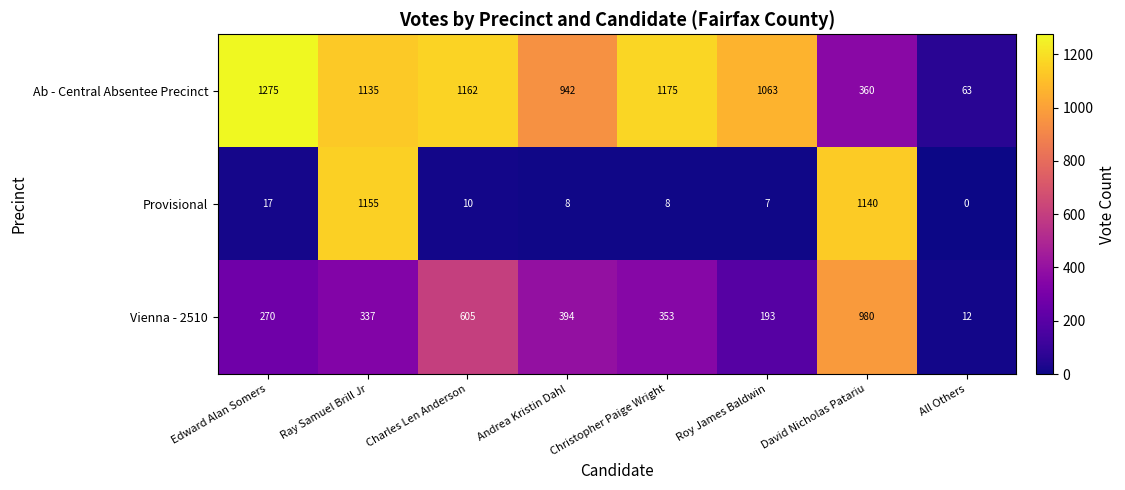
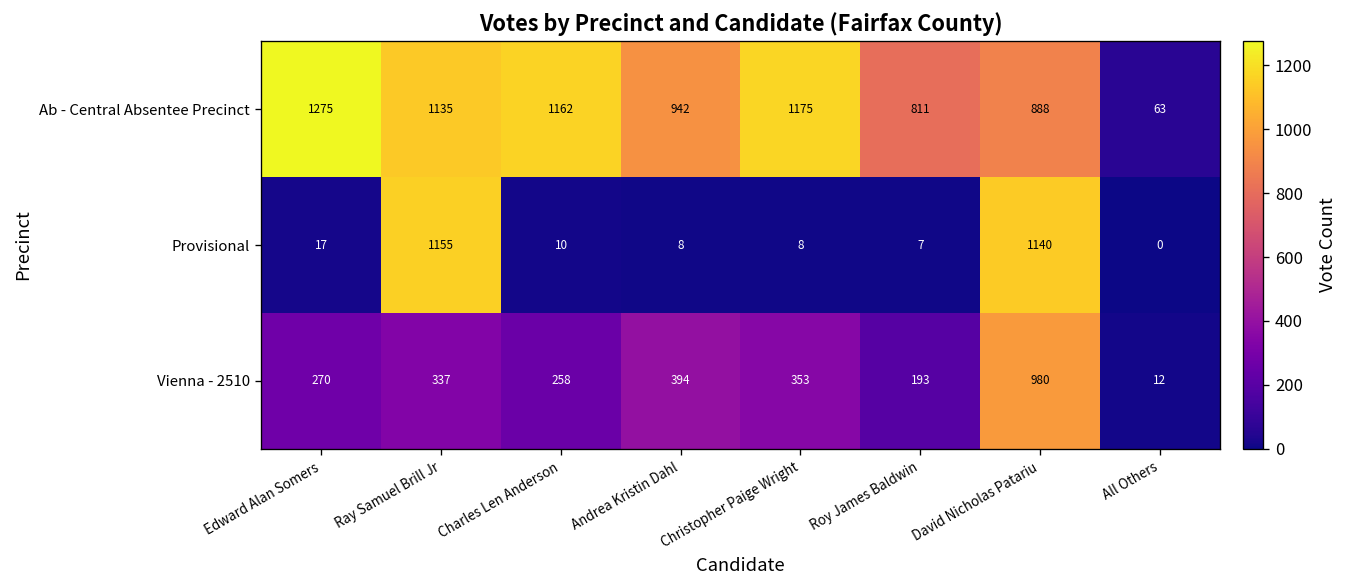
Ab - Central Absentee Precinct, Roy James Baldwin: 1063 -> 811
Ab - Central Absentee Precinct, David Nicholas Patariu: 360 -> 888
Vienna - 2510, Charles Len Anderson: 605 -> 258
